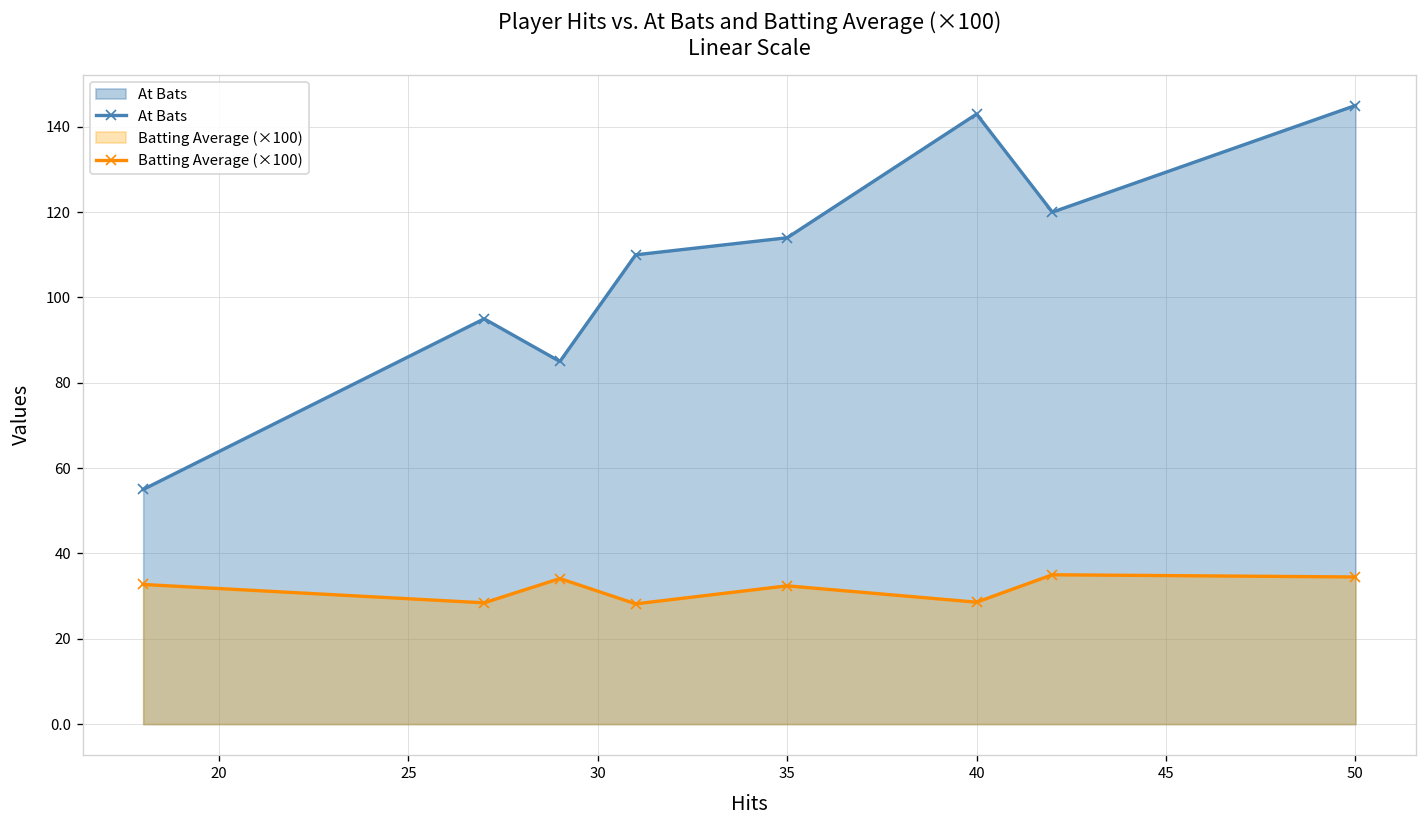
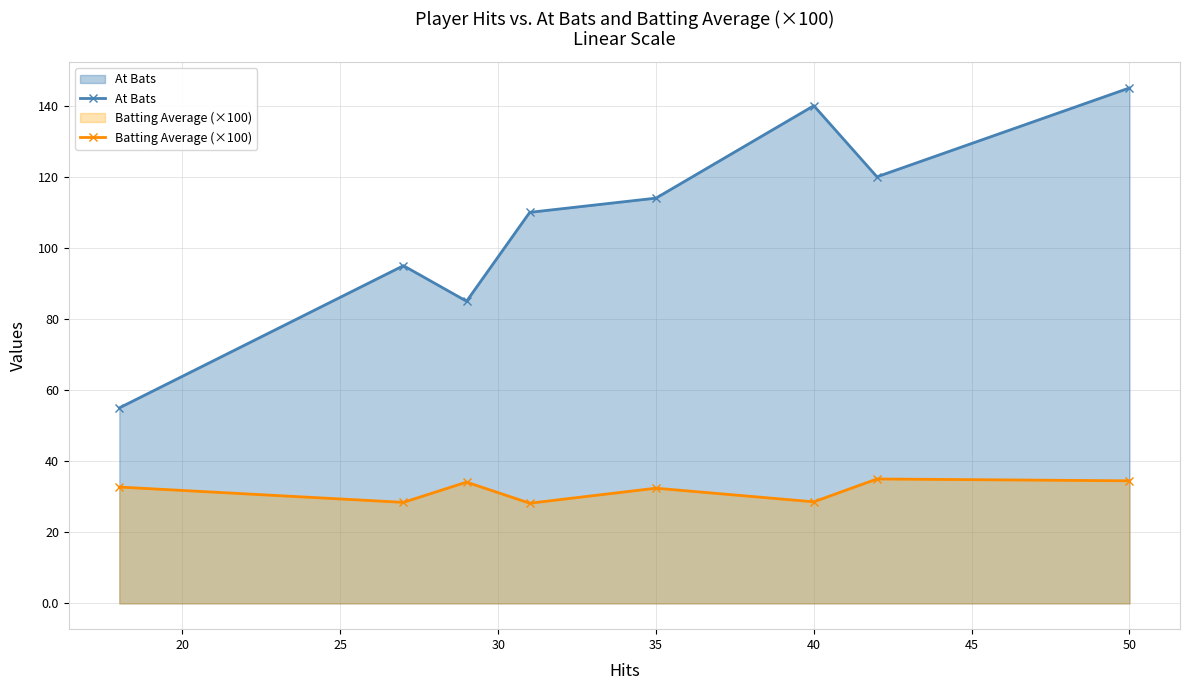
At Bats, 40: 143 -> 140
